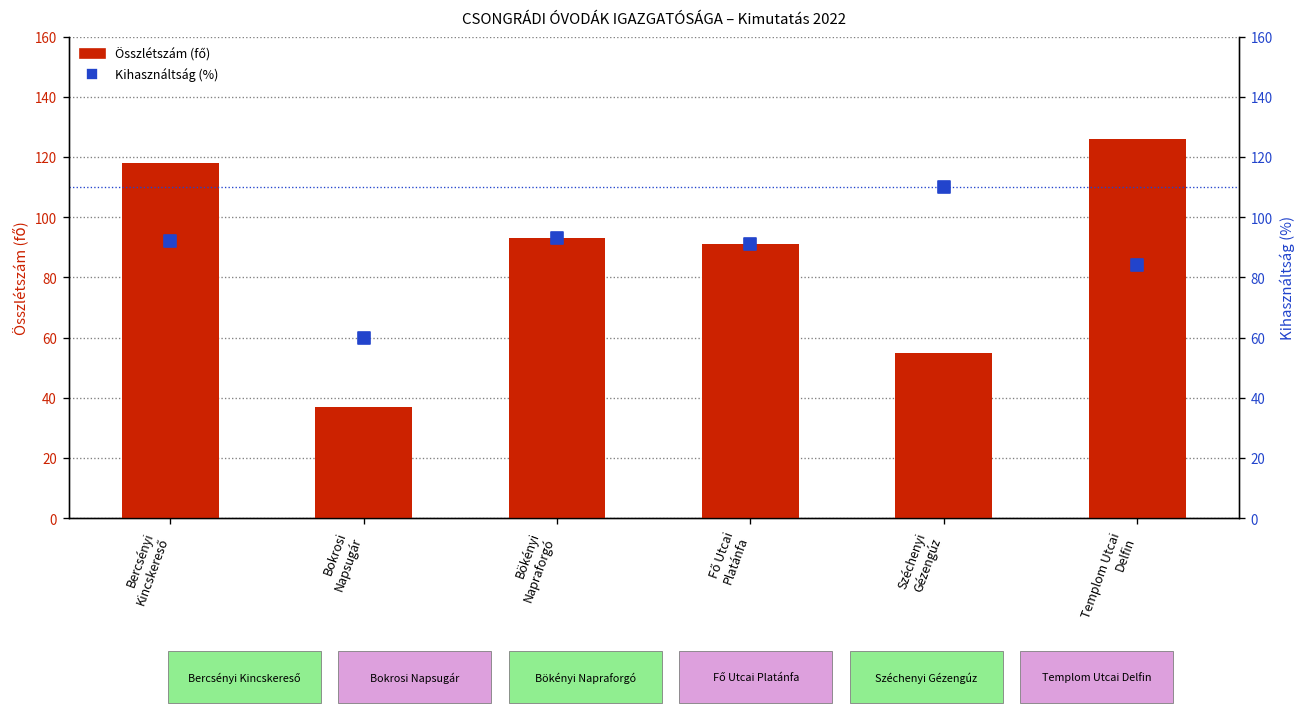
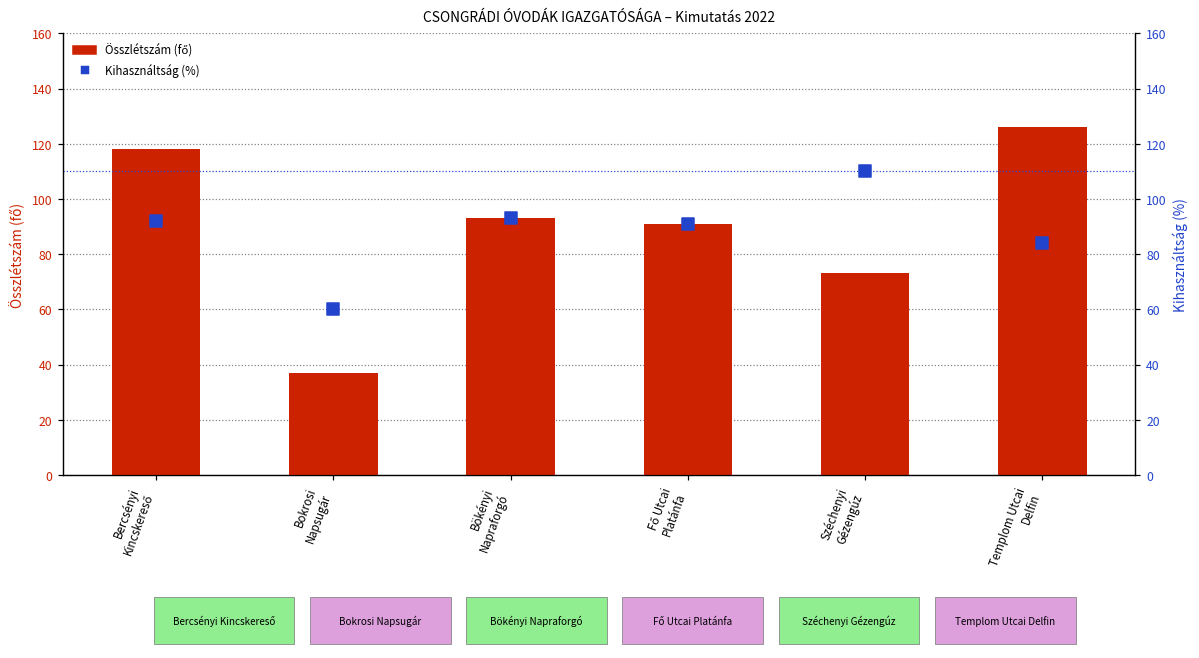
Összlétszám (fő), Széchenyi Gézengúz: 55 -> 73
